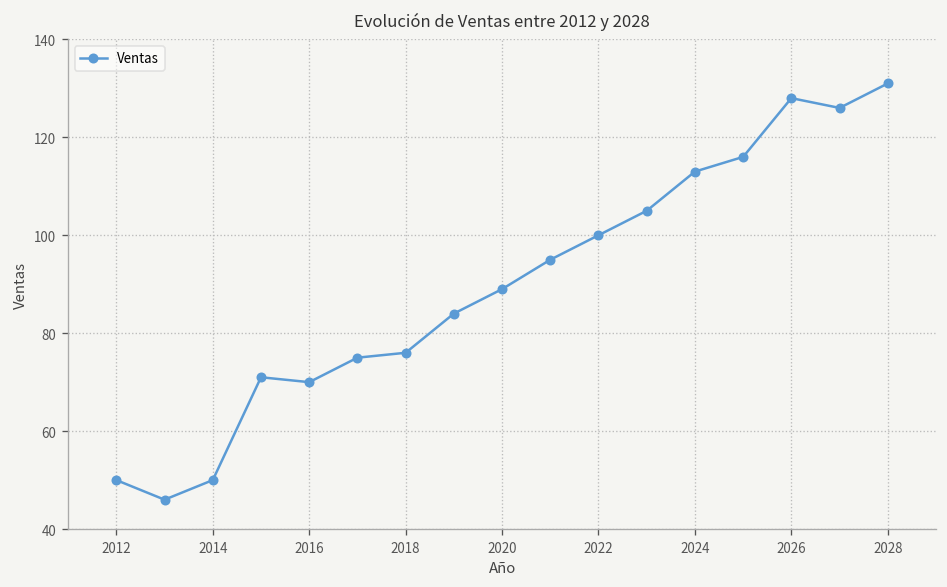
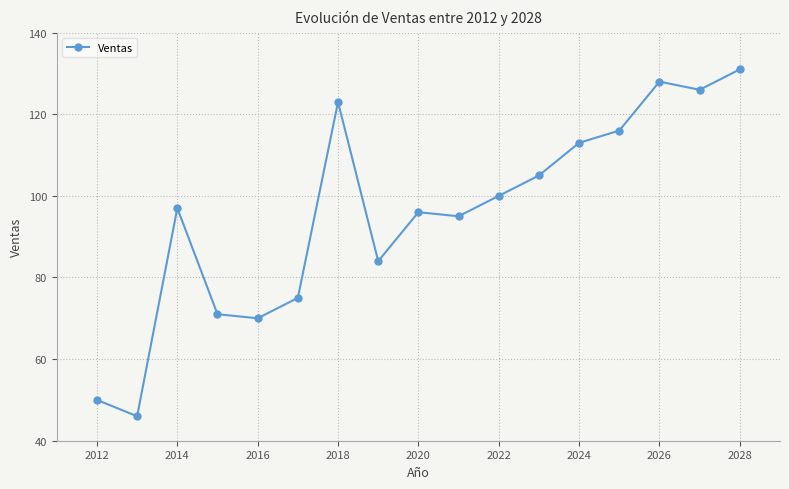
2014: 50 -> 97
2018: 76 -> 123
2020: 89 -> 96
